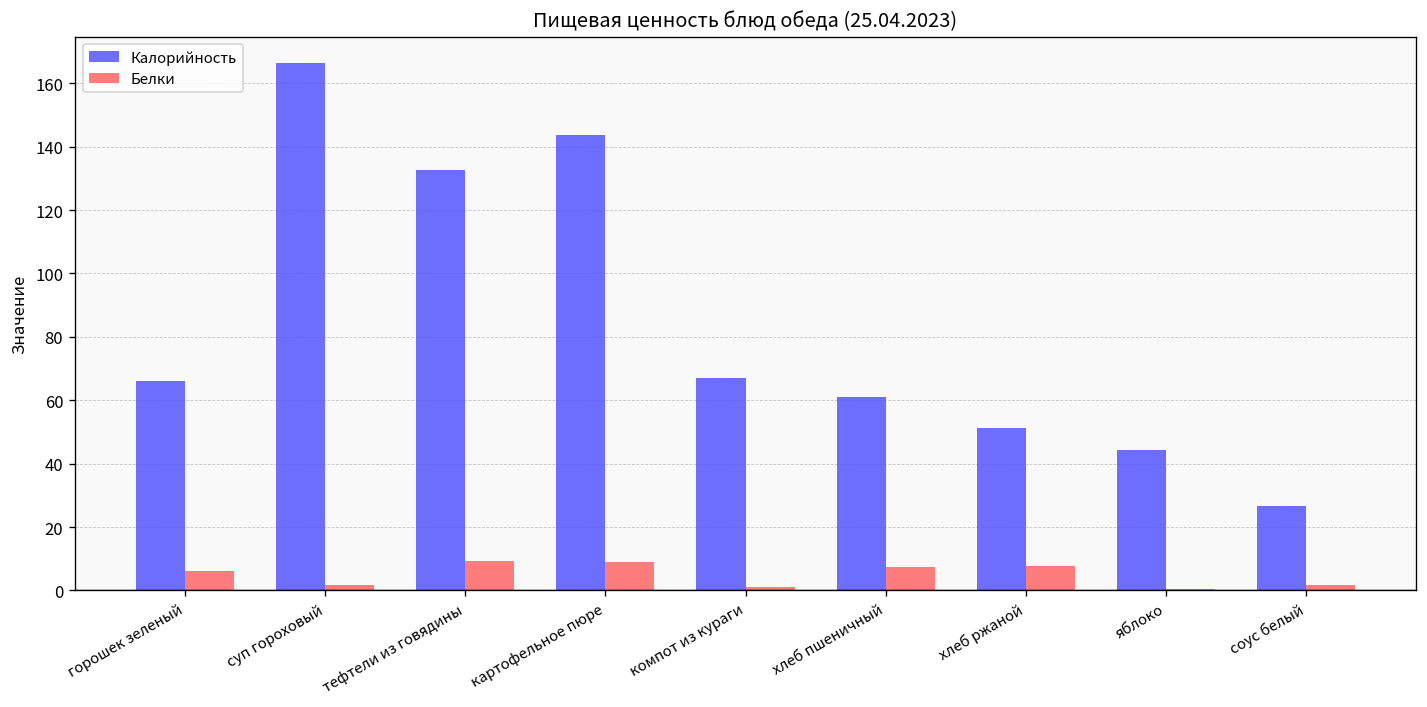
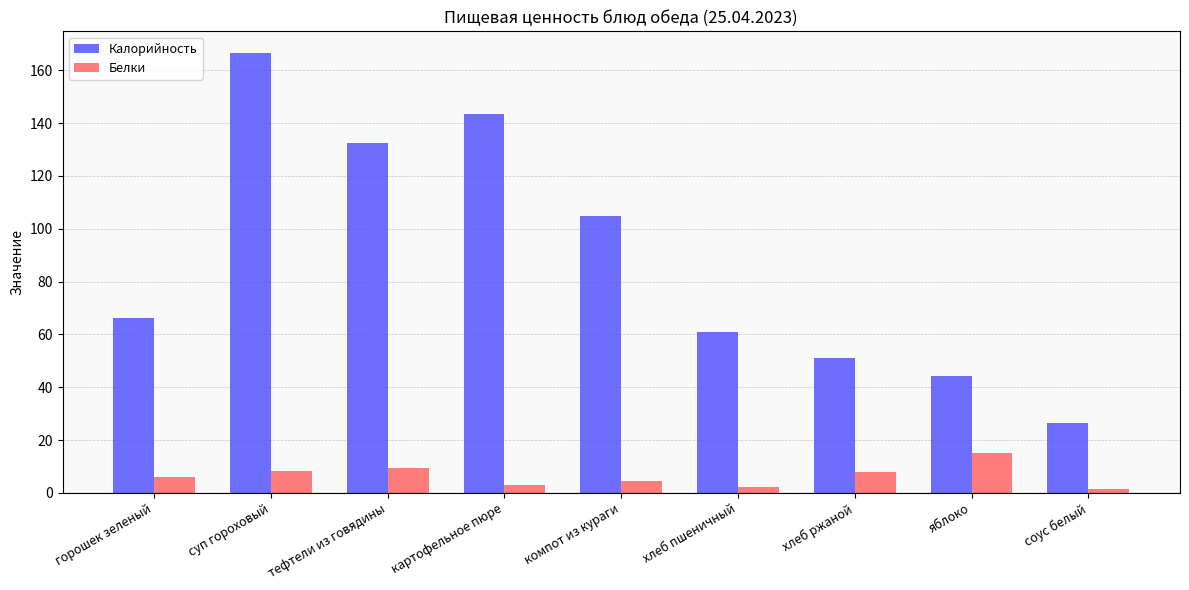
Белки, суп гороховый: 2 -> 8
Белки, картофельное пюре: 9 -> 3
Калорийность, компот из кураги: 67 -> 105
Белки, компот из кураги: 1 -> 5
Белки, хлеб пшеничный: 7 -> 2
Белки, яблоко: 0 -> 15
